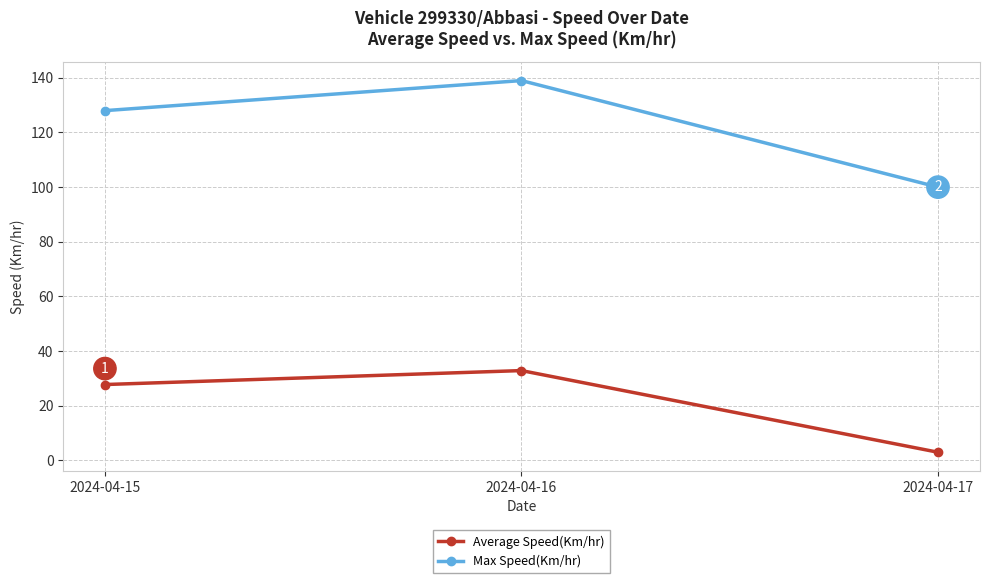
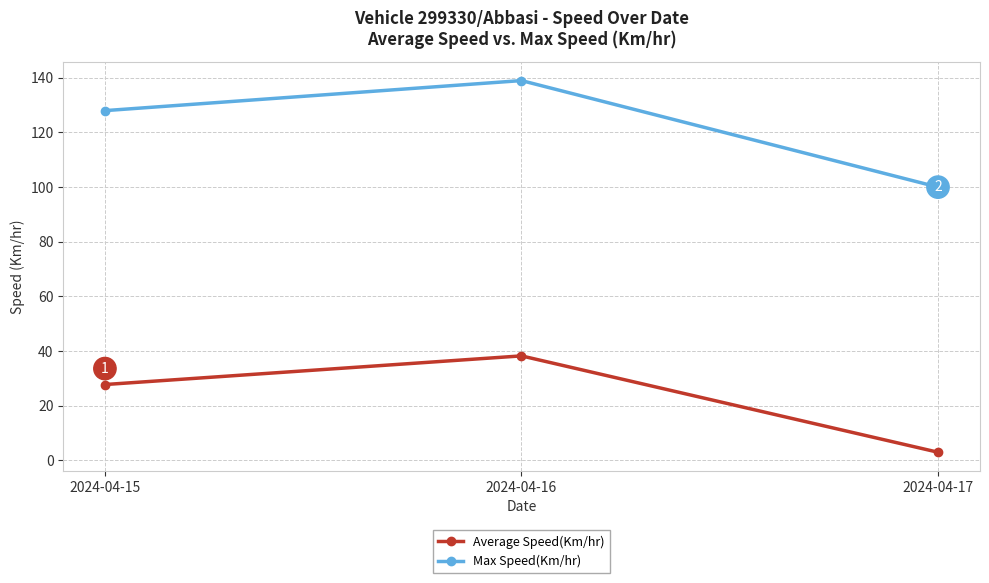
Average Speed(Km/hr), 2024-04-16: 33 -> 38
